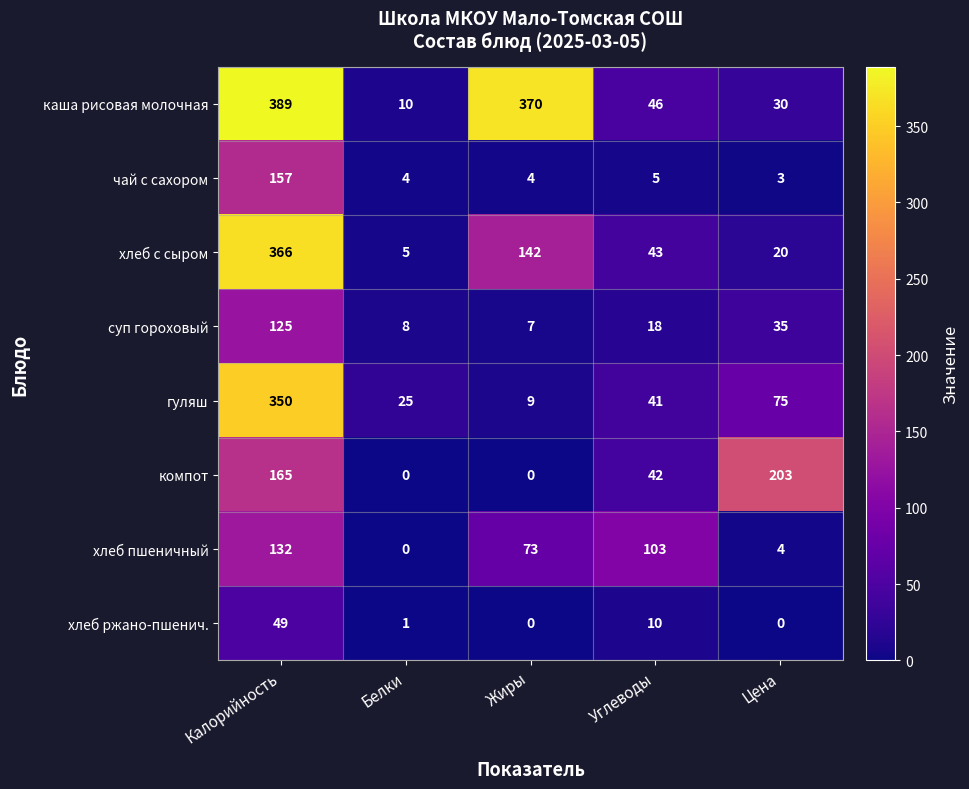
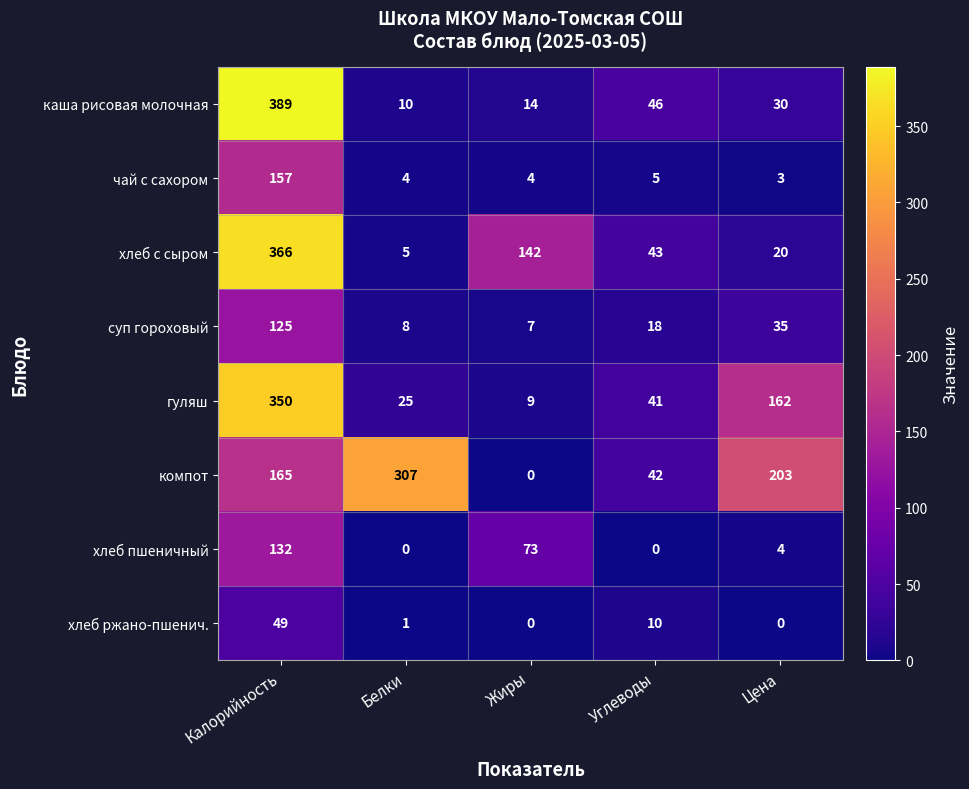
каша рисовая молочная, Жиры: 370 -> 14
гуляш, Цена: 75 -> 162
компот, Белки: 0 -> 307
хлеб пшеничный, Углеводы: 103 -> 0
